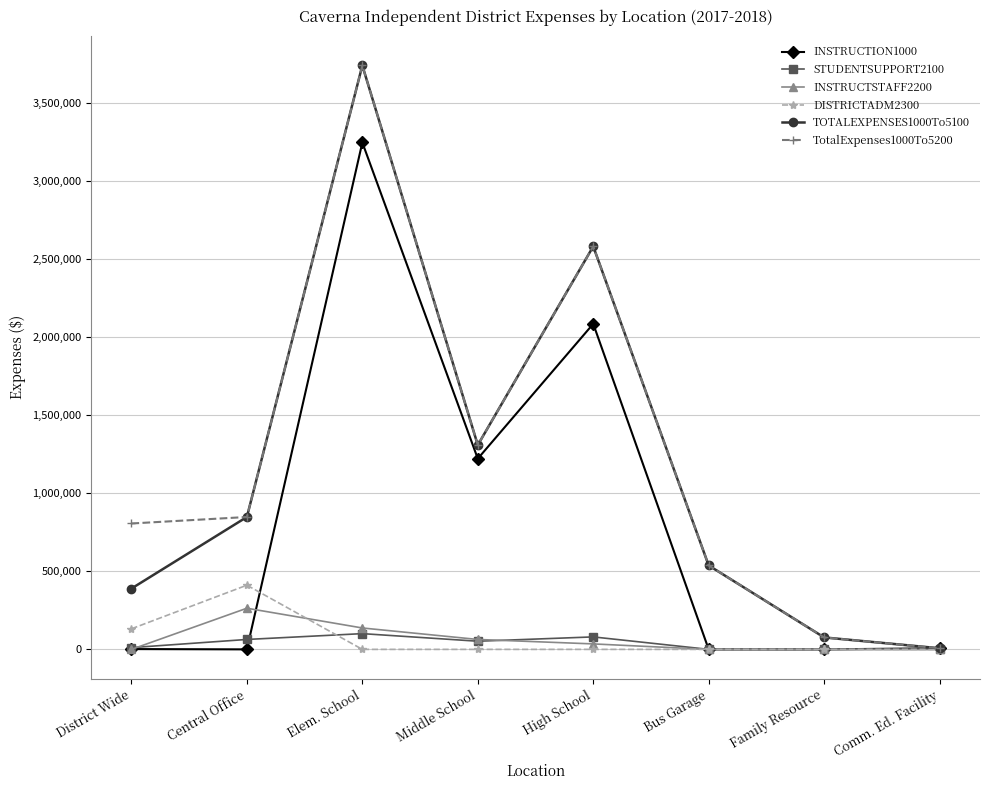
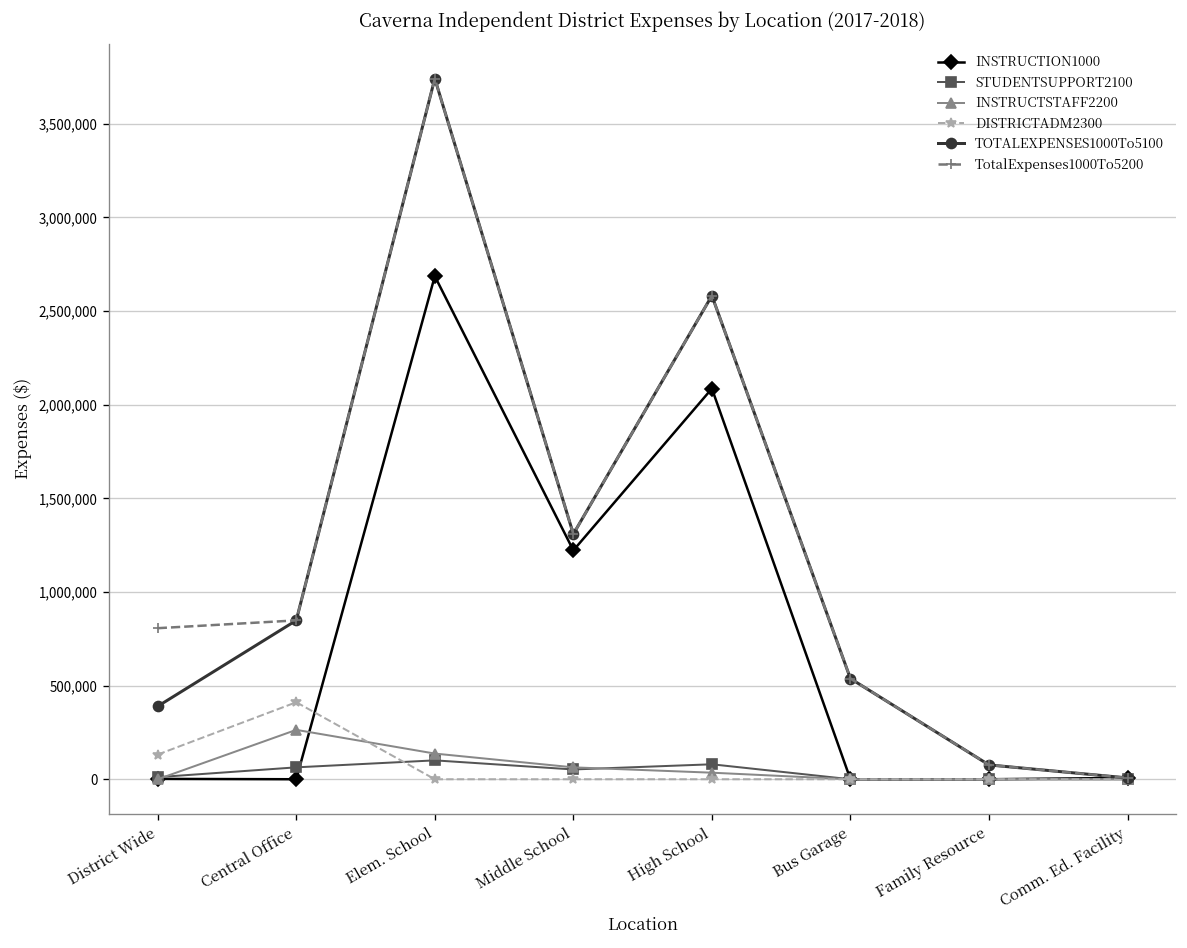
INSTRUCTION1000, Elem. School: 3,250,000 -> 2,690,000
